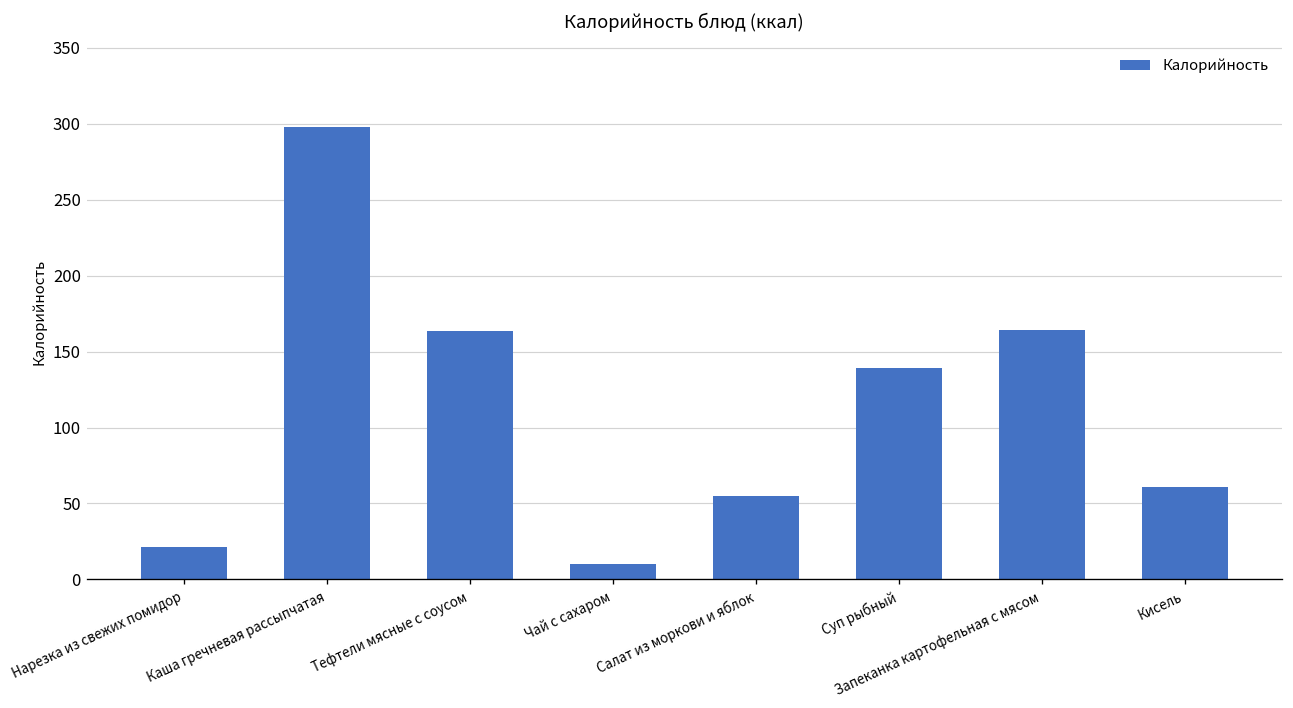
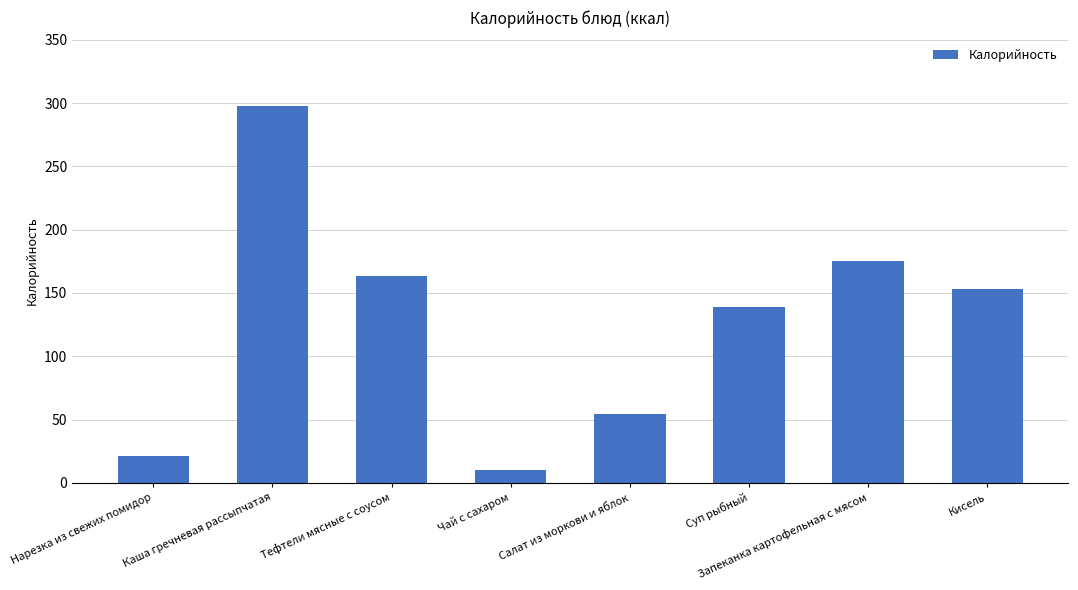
Запеканка картофельная с мясом: 164 -> 175
Кисель: 61 -> 153
